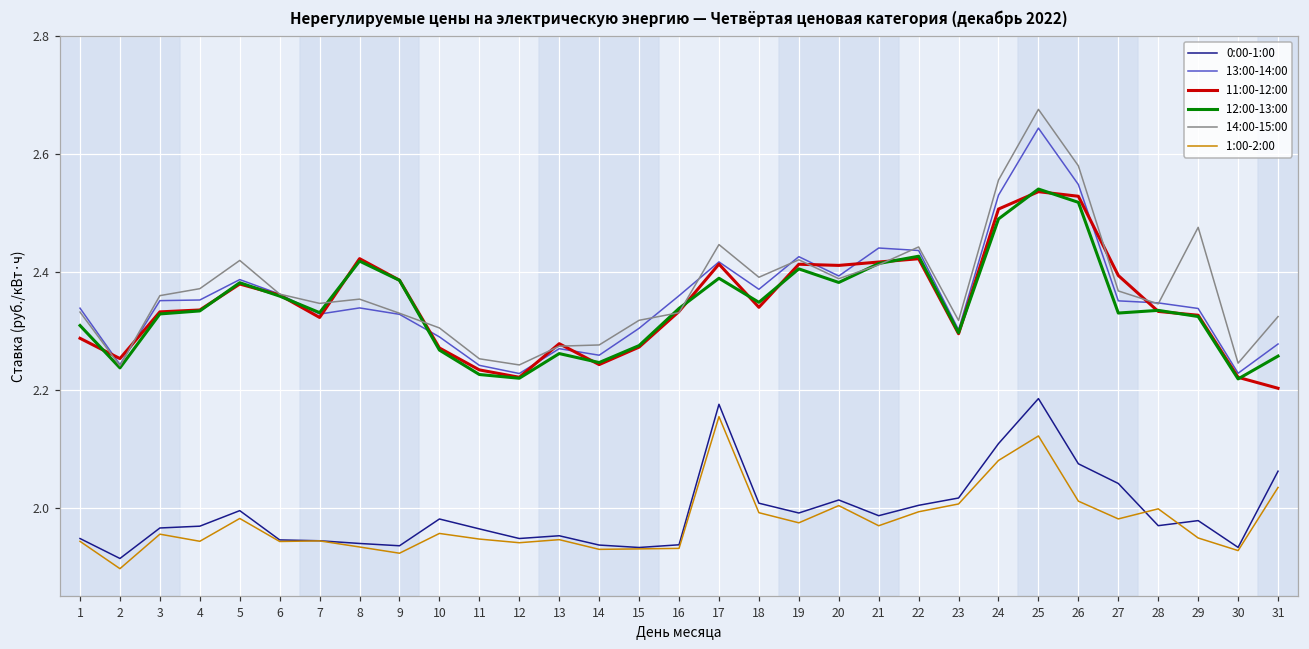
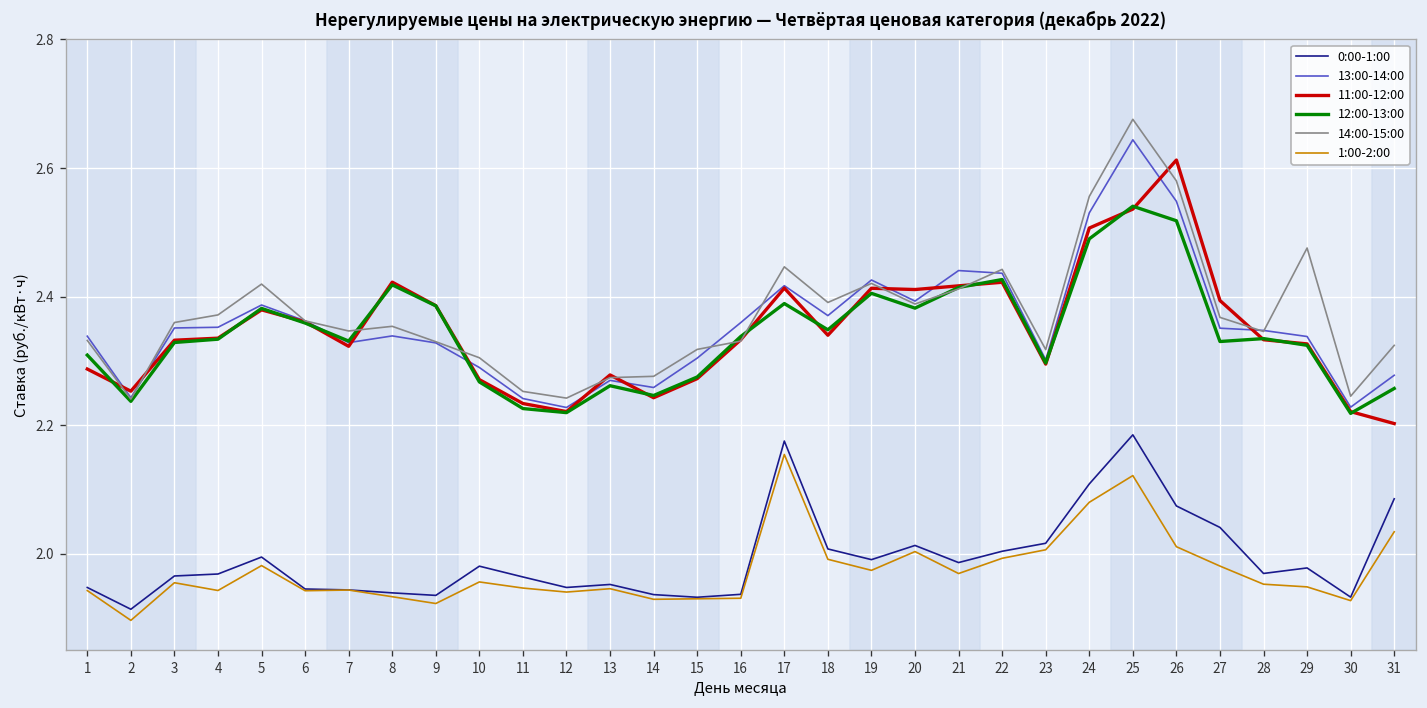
11:00-12:00, 26: 2.53 -> 2.61
1:00-2:00, 28: 2.00 -> 1.95
0:00-1:00, 31: 2.06 -> 2.09
